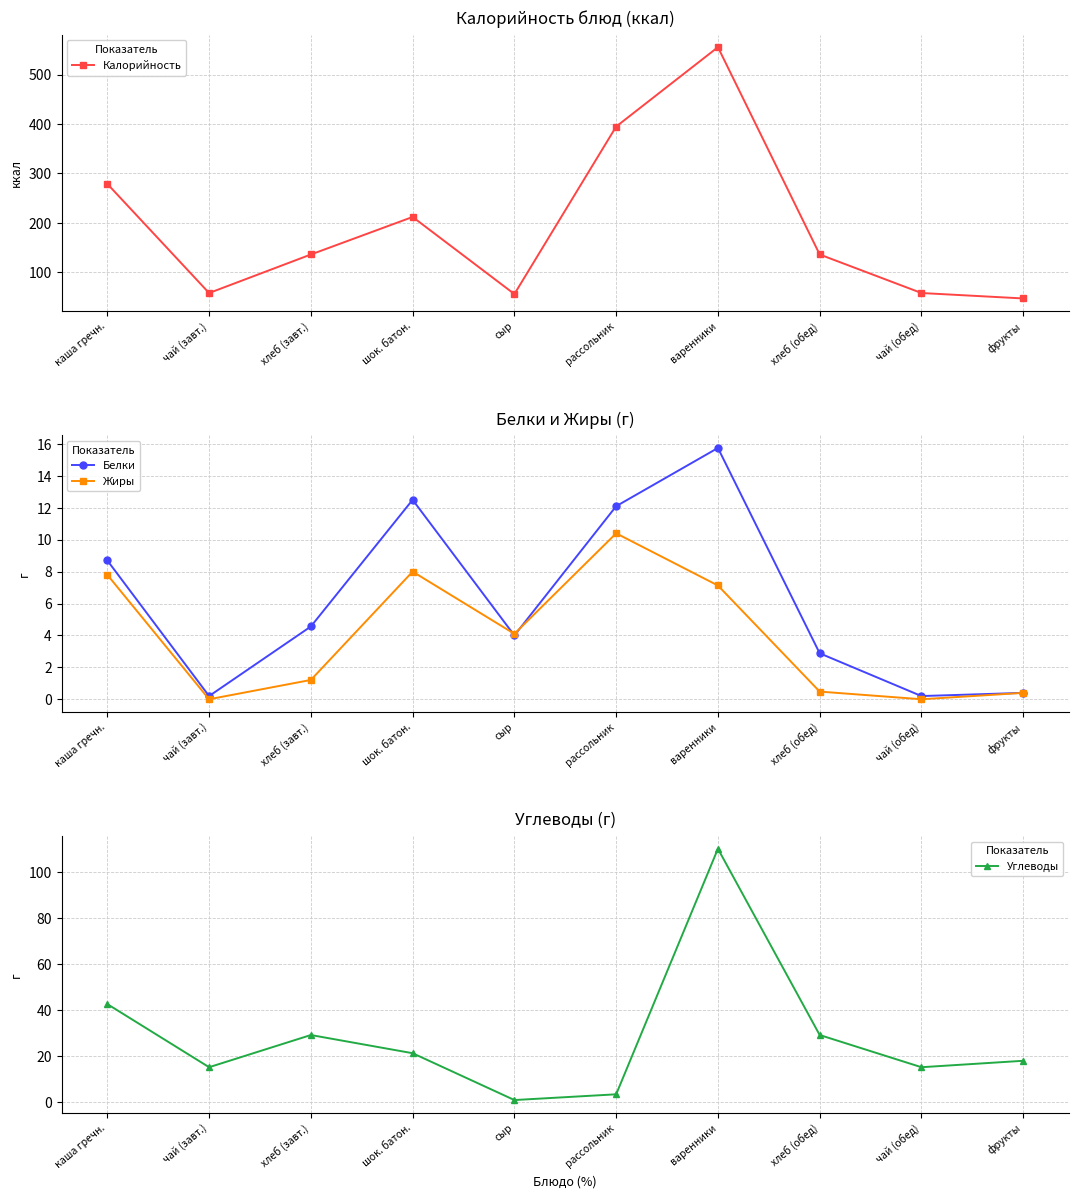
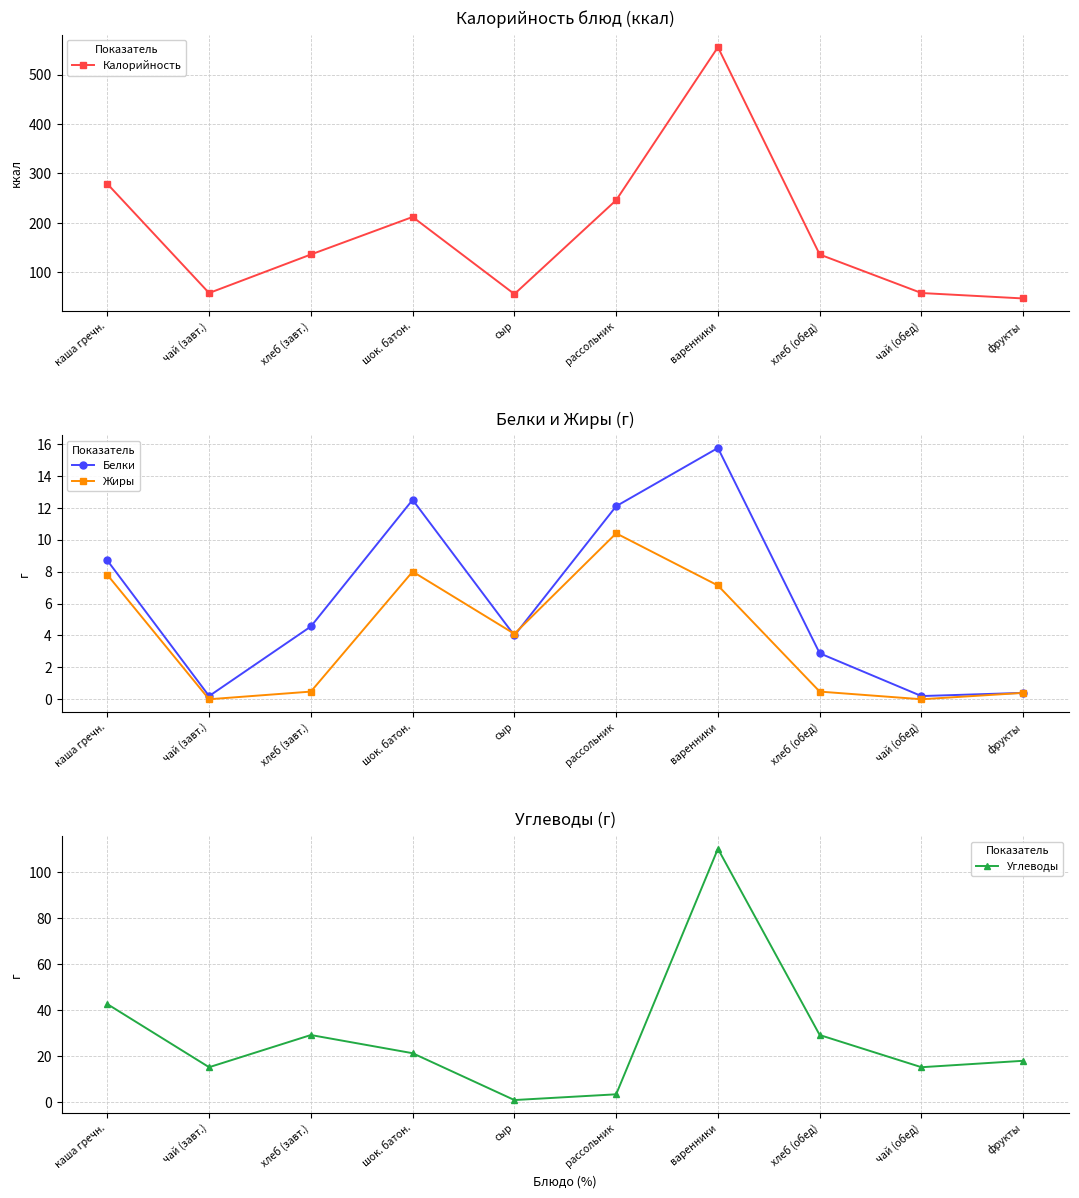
Калорийность блюд (ккал), рассольник: 400 -> 250
Белки и Жиры (г), Жиры, хлеб (завт.): 1.2 -> 0.5
